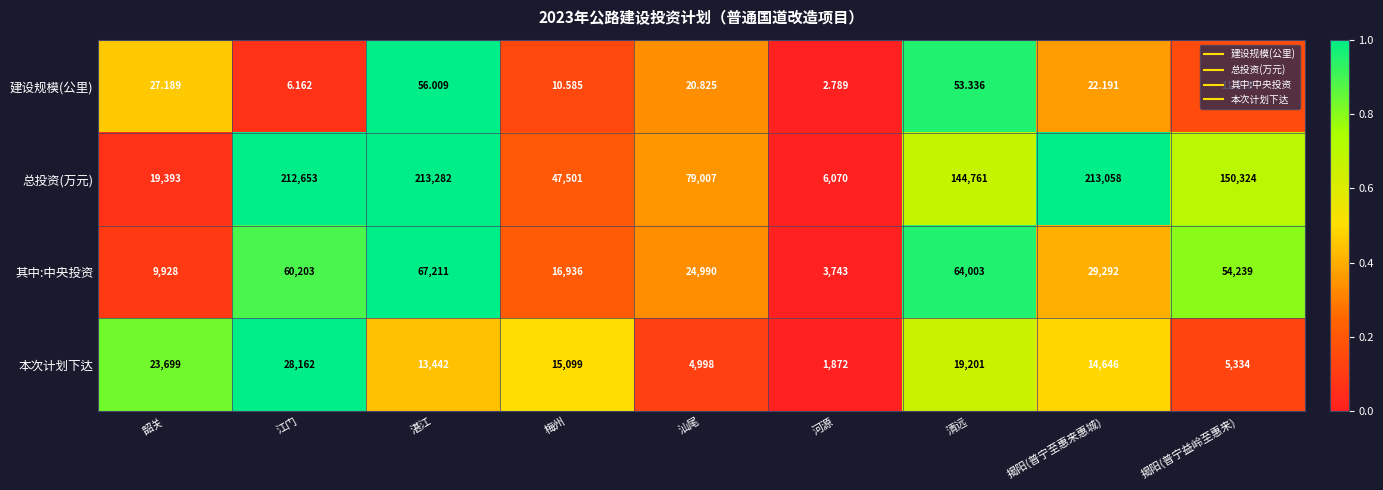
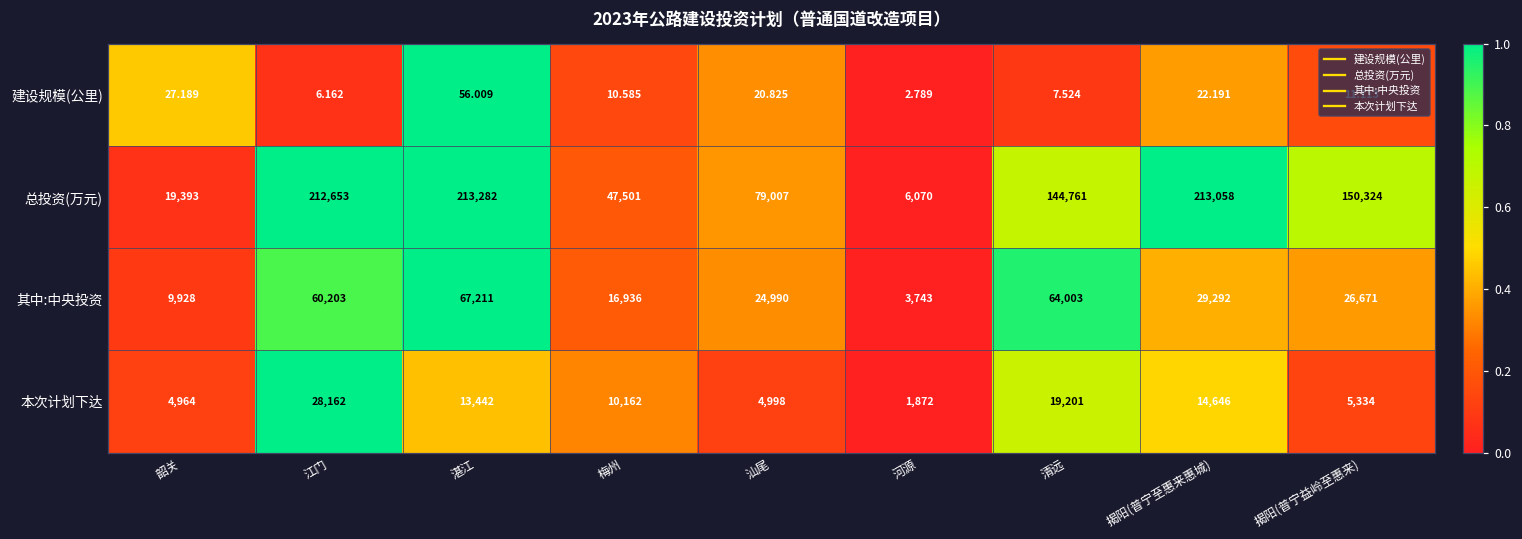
建设规模(公里), 清远: 53.336 -> 7.524
其中:中央投资, 揭阳(普宁益岭至惠来): 54,239 -> 26,671
本次计划下达, 韶关: 23,699 -> 4,964
本次计划下达, 梅州: 15,099 -> 10,162
